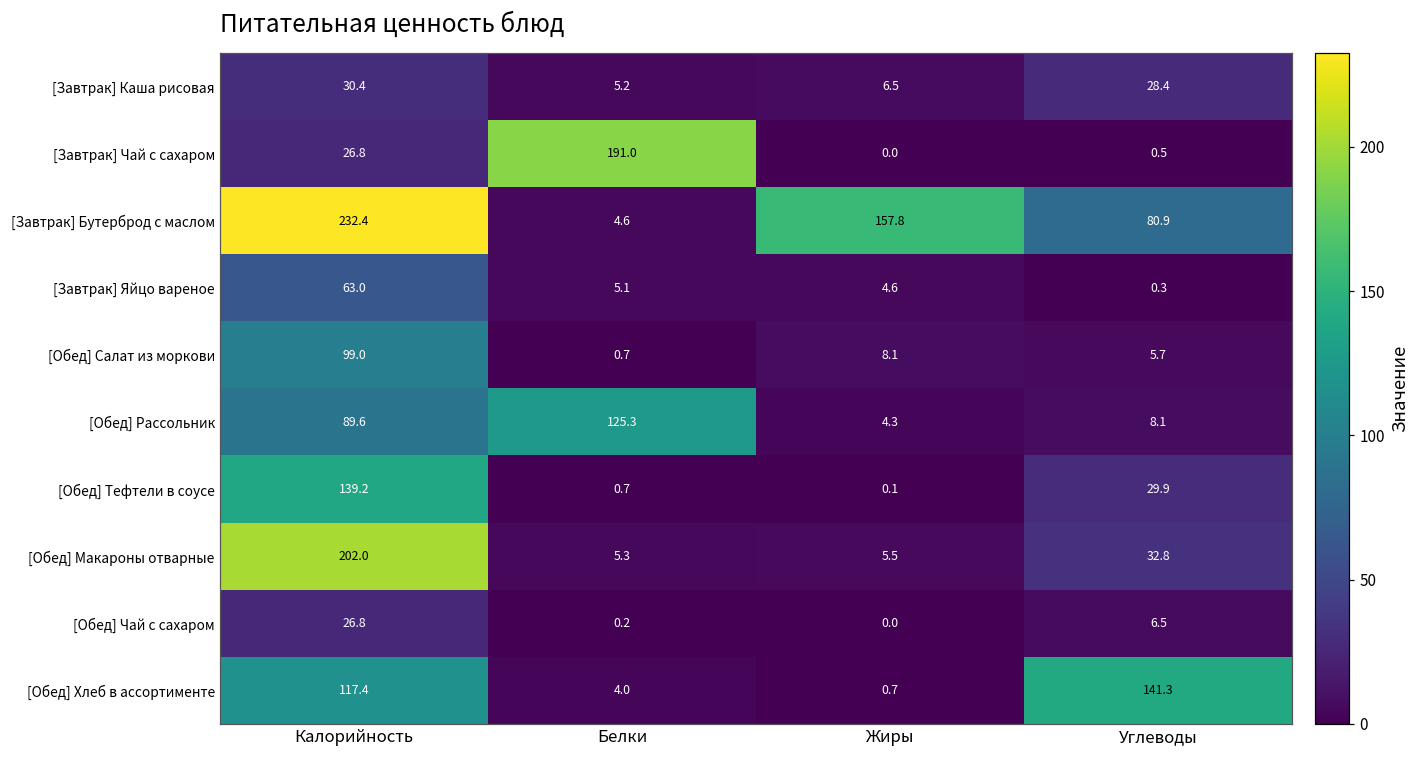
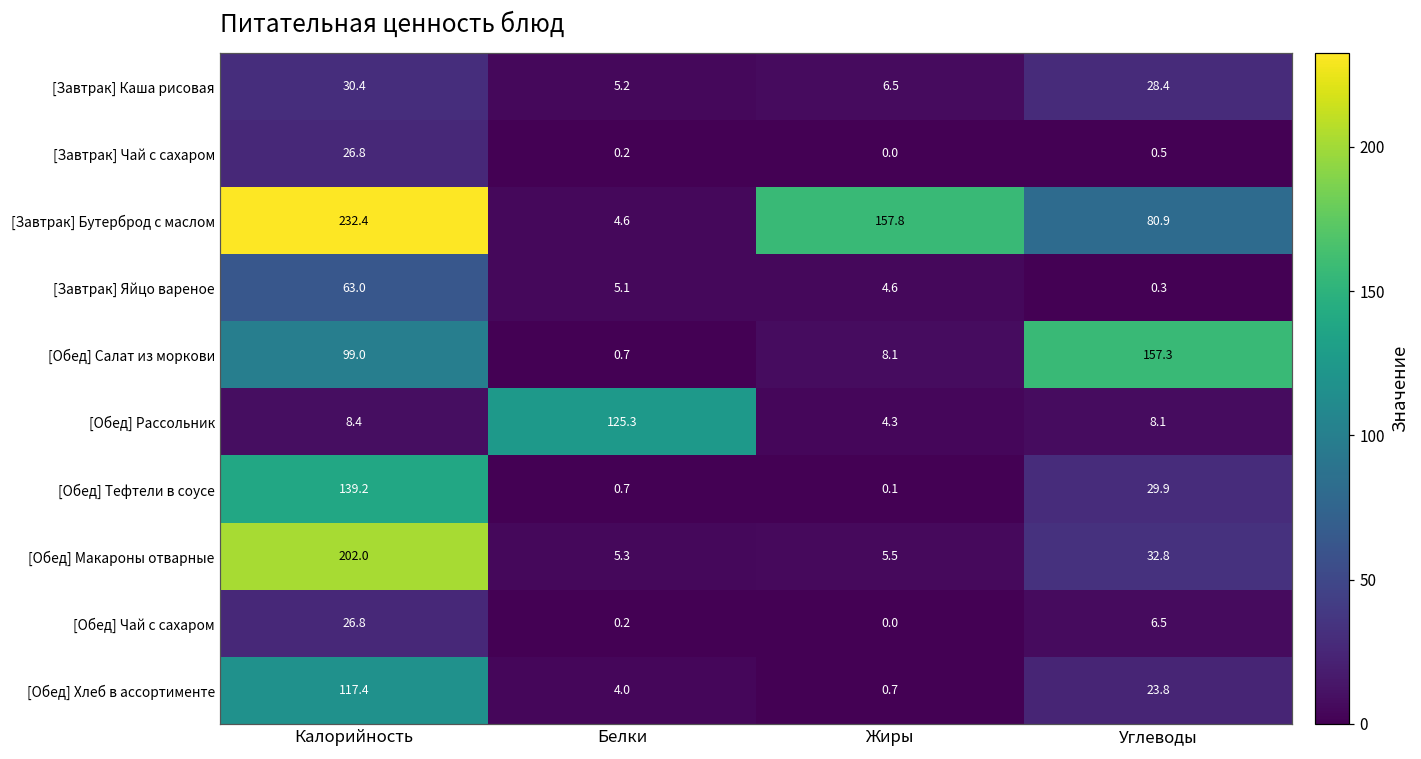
[Завтрак] Чай с сахаром, Белки: 191.0 -> 0.2
[Обед] Салат из моркови, Углеводы: 5.7 -> 157.3
[Обед] Рассольник, Калорийность: 89.6 -> 8.4
[Обед] Хлеб в ассортименте, Углеводы: 141.3 -> 23.8
